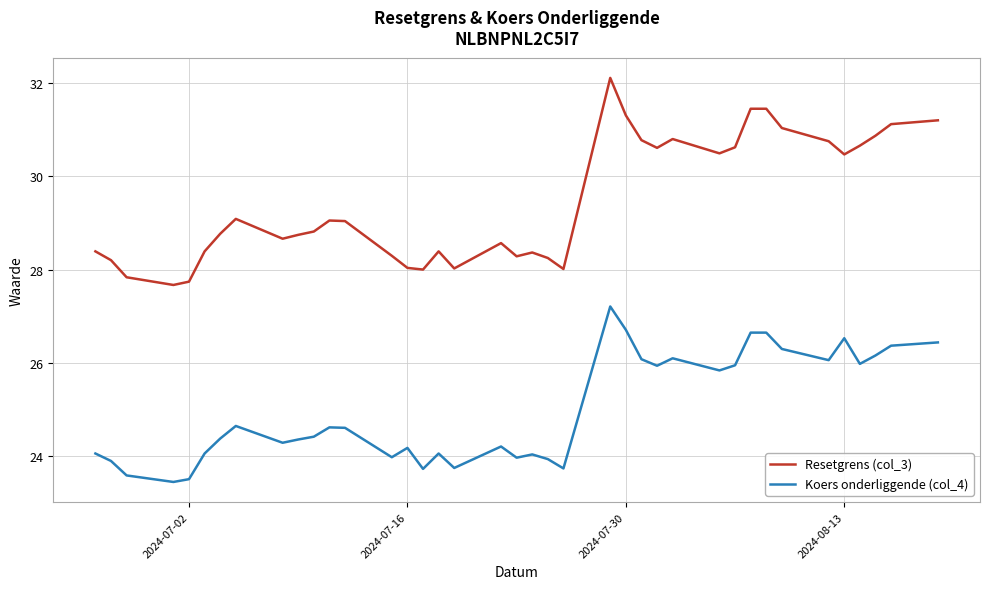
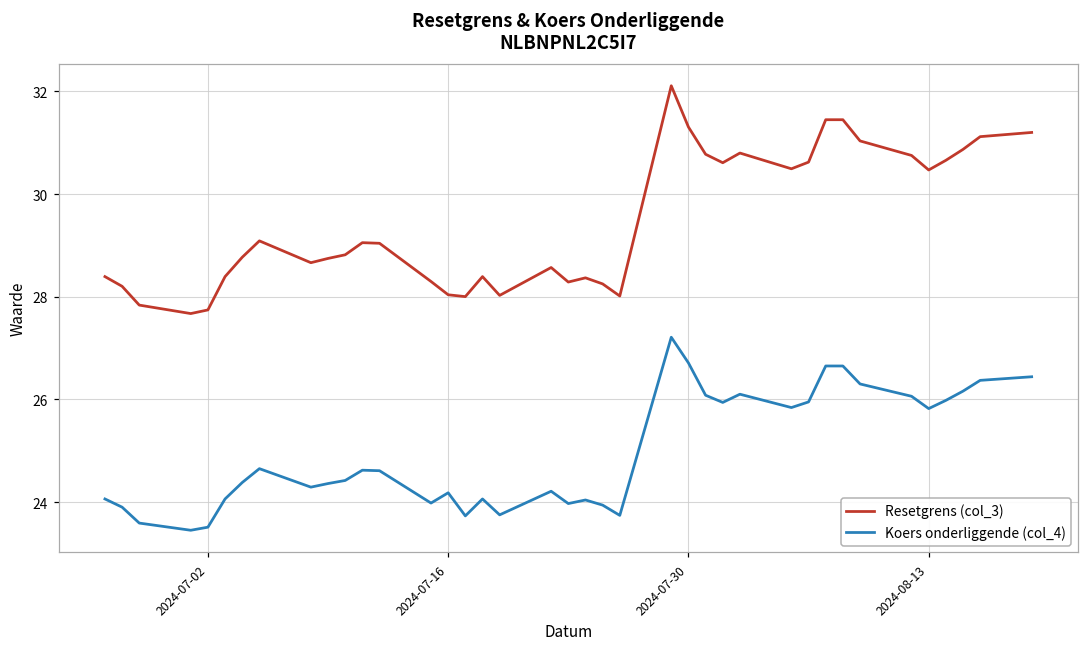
Koers onderliggende (col_4), 2024-08-13: 26.5 -> 25.8
